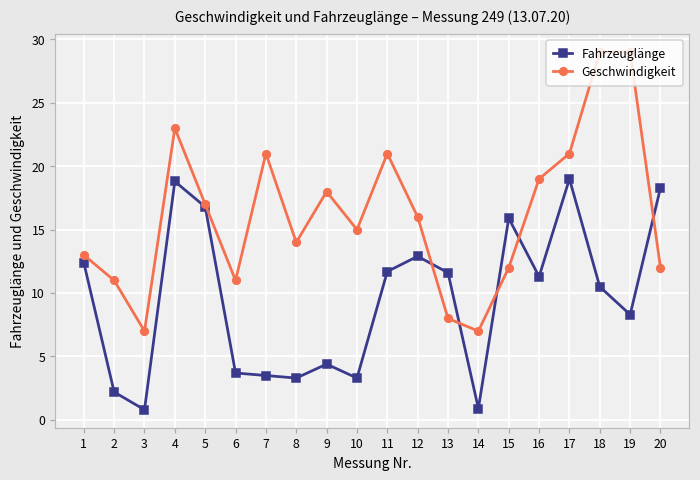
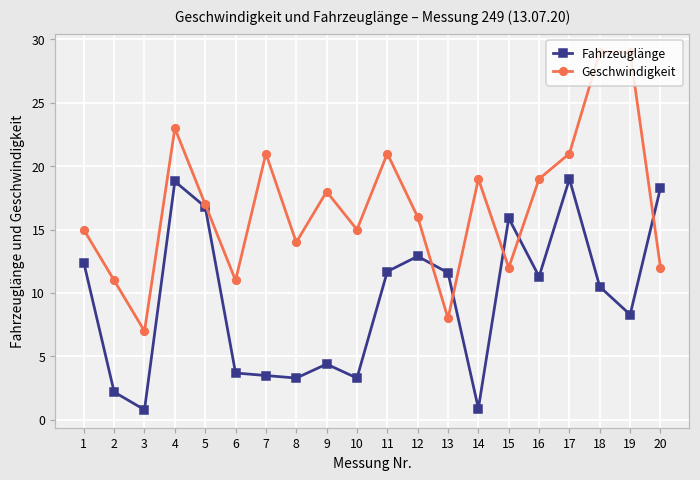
Geschwindigkeit, 1: 13 -> 15
Geschwindigkeit, 14: 7 -> 19
